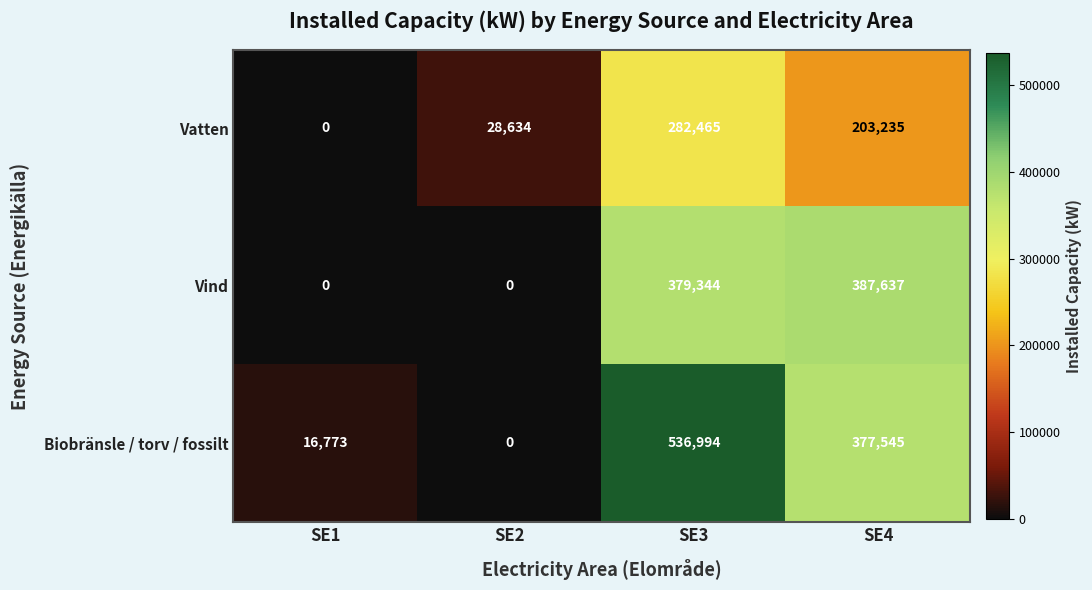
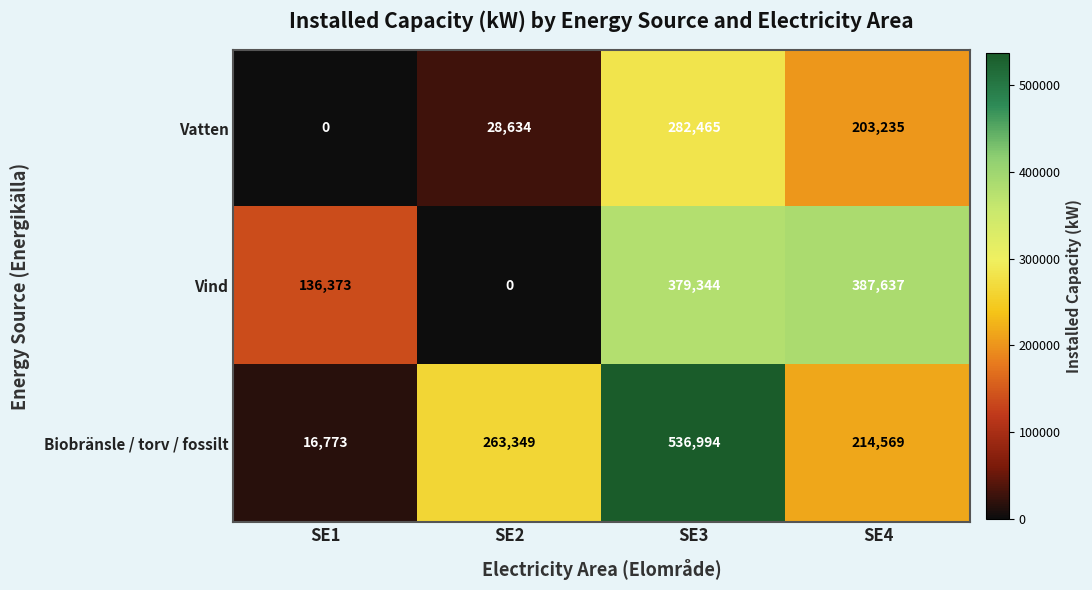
Vind, SE1: 0 -> 136,373
Biobränsle / torv / fossilt, SE2: 0 -> 263,349
Biobränsle / torv / fossilt, SE4: 377,545 -> 214,569
